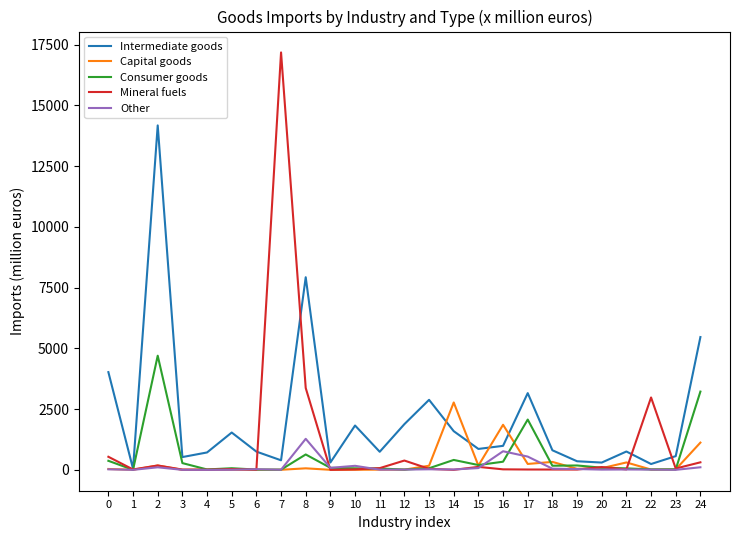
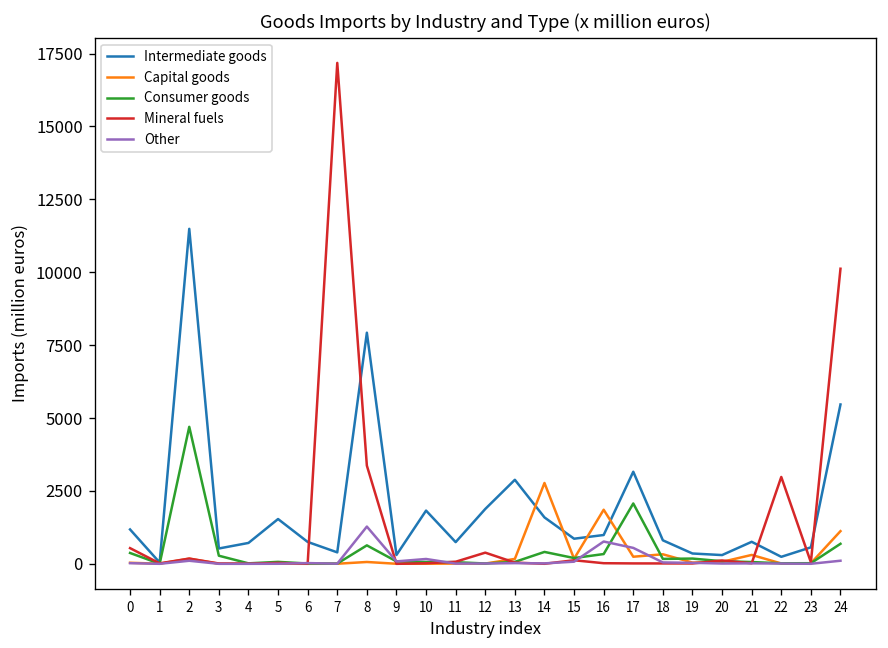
Intermediate goods, 0: 4000 -> 1200
Intermediate goods, 2: 14200 -> 11500
Consumer goods, 24: 3200 -> 700
Mineral fuels, 24: 300 -> 10100
